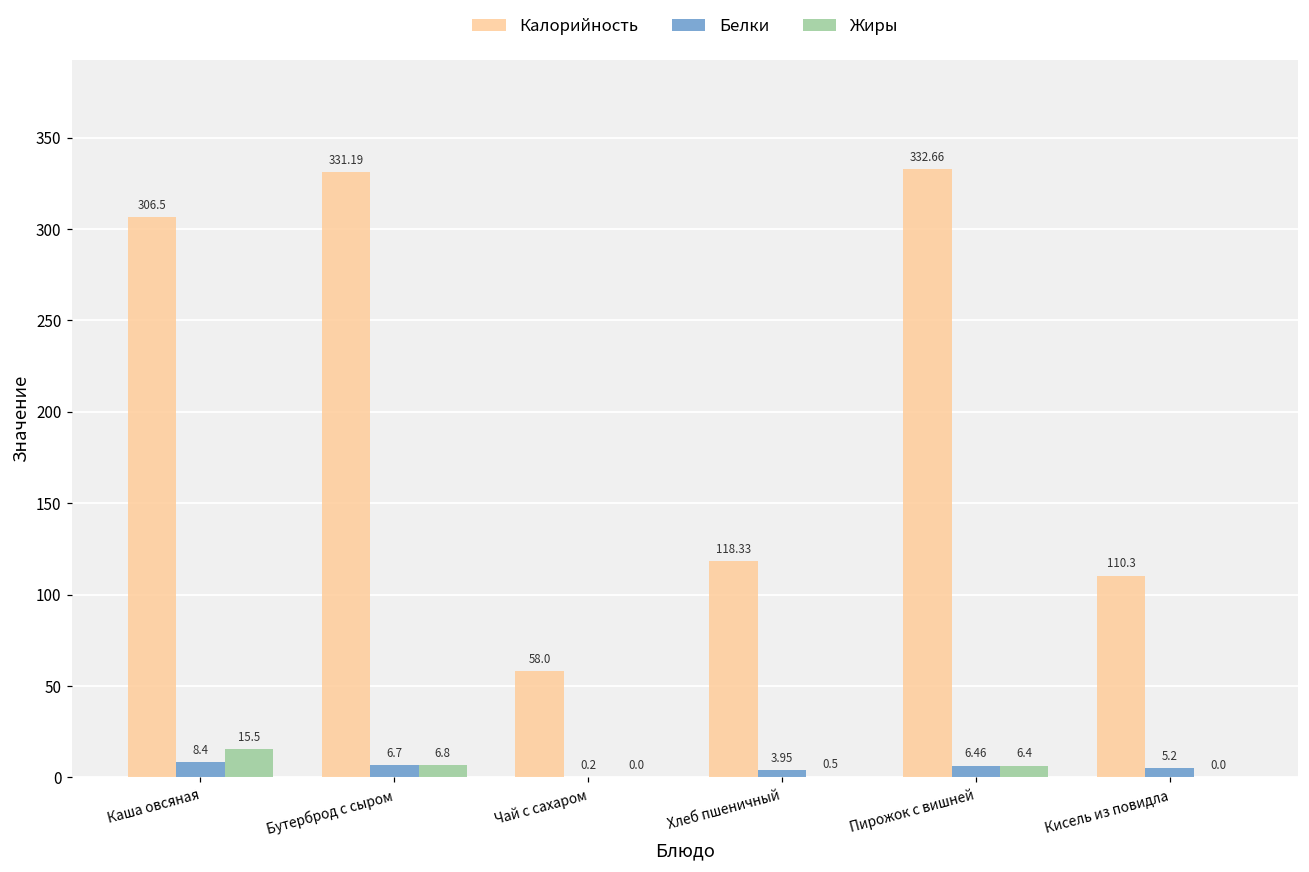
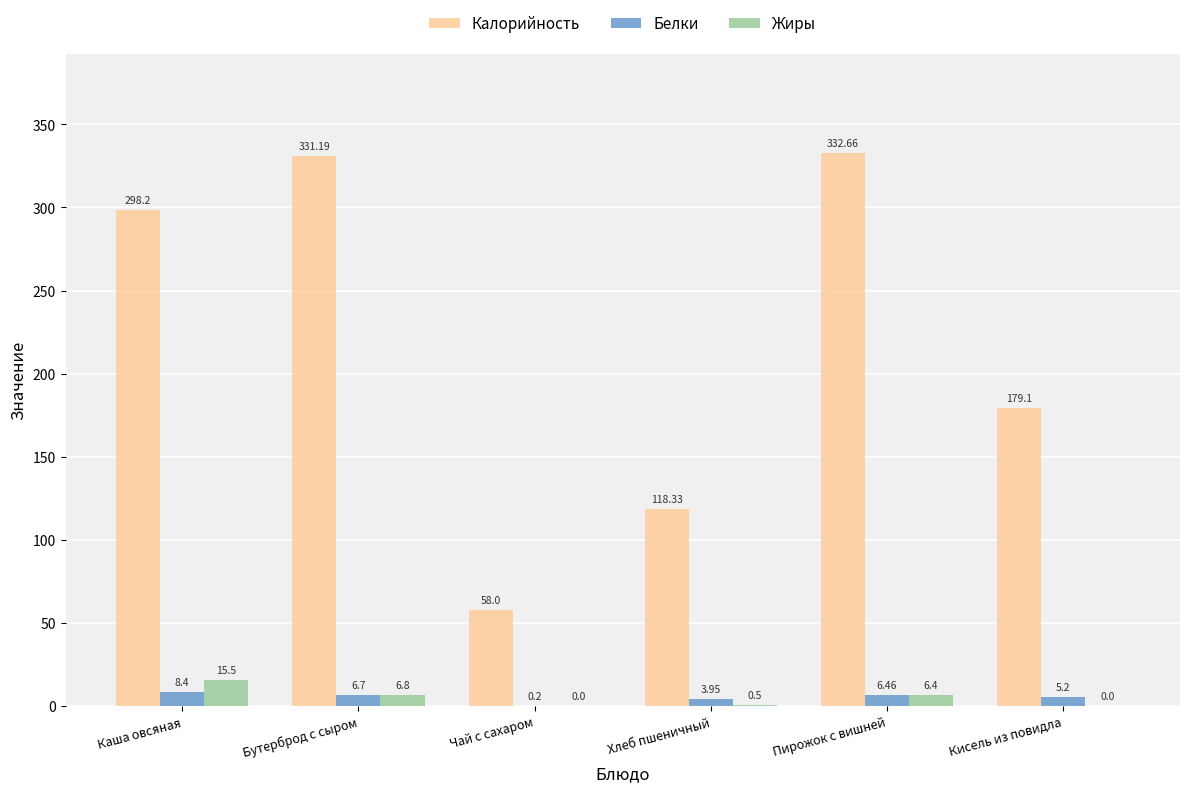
Калорийность, Каша овсяная: 306.5 -> 298.2
Калорийность, Кисель из повидла: 110.3 -> 179.1
